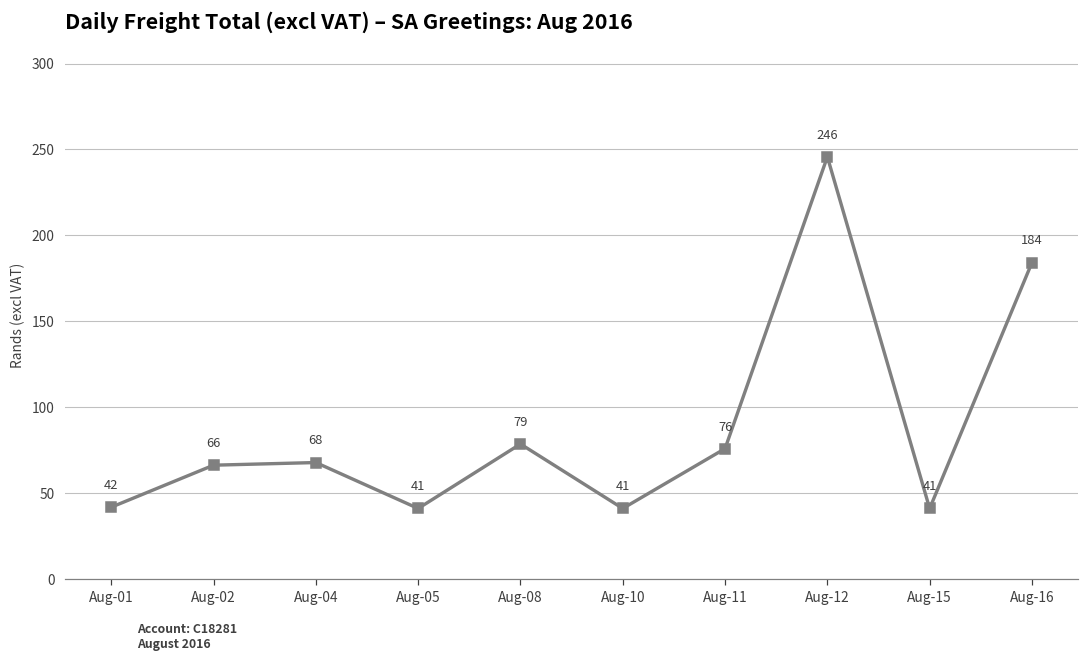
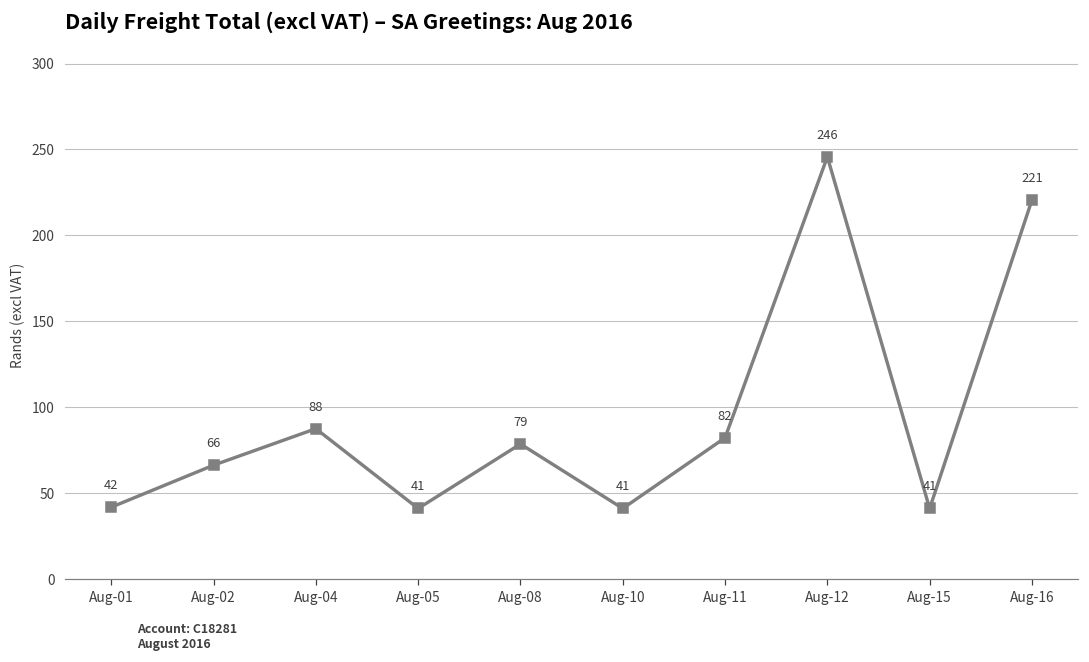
Aug-04: 68 -> 88
Aug-11: 76 -> 82
Aug-16: 184 -> 221
